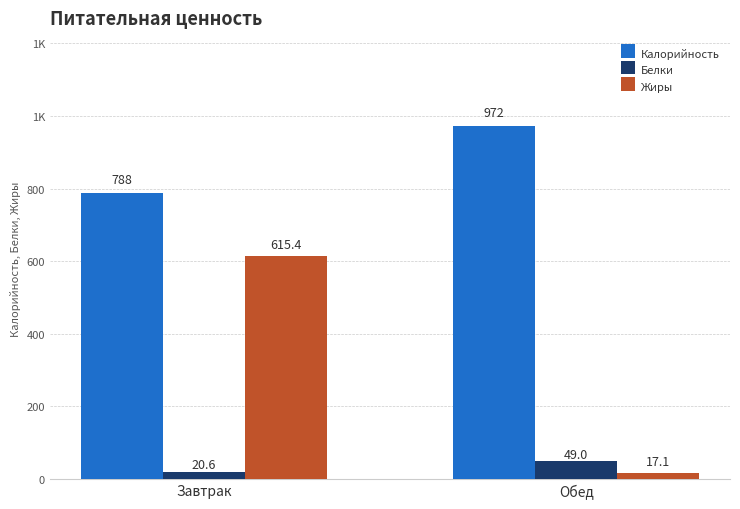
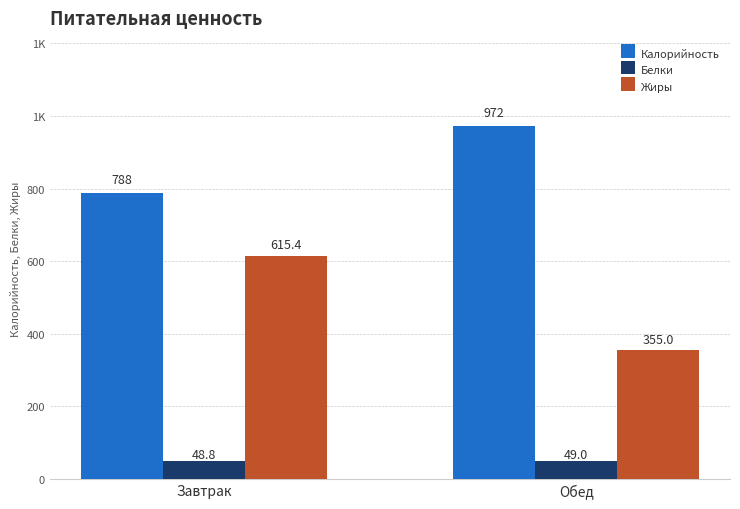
Белки, Завтрак: 20.6 -> 48.8
Жиры, Обед: 17.1 -> 355.0
